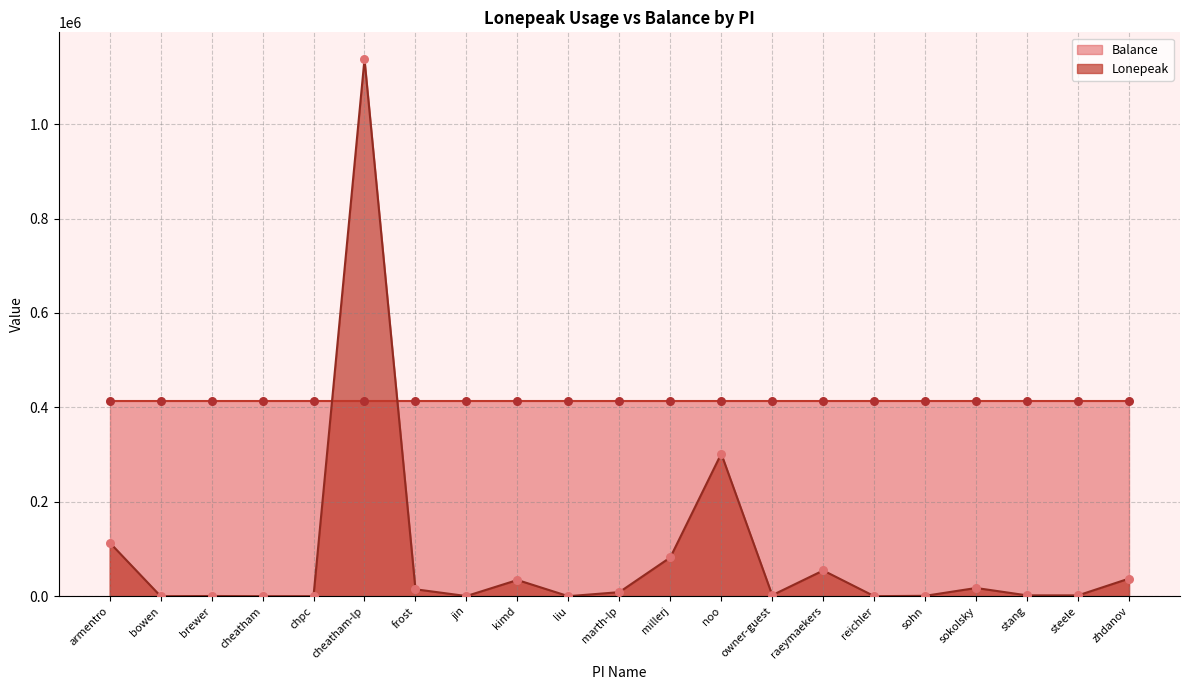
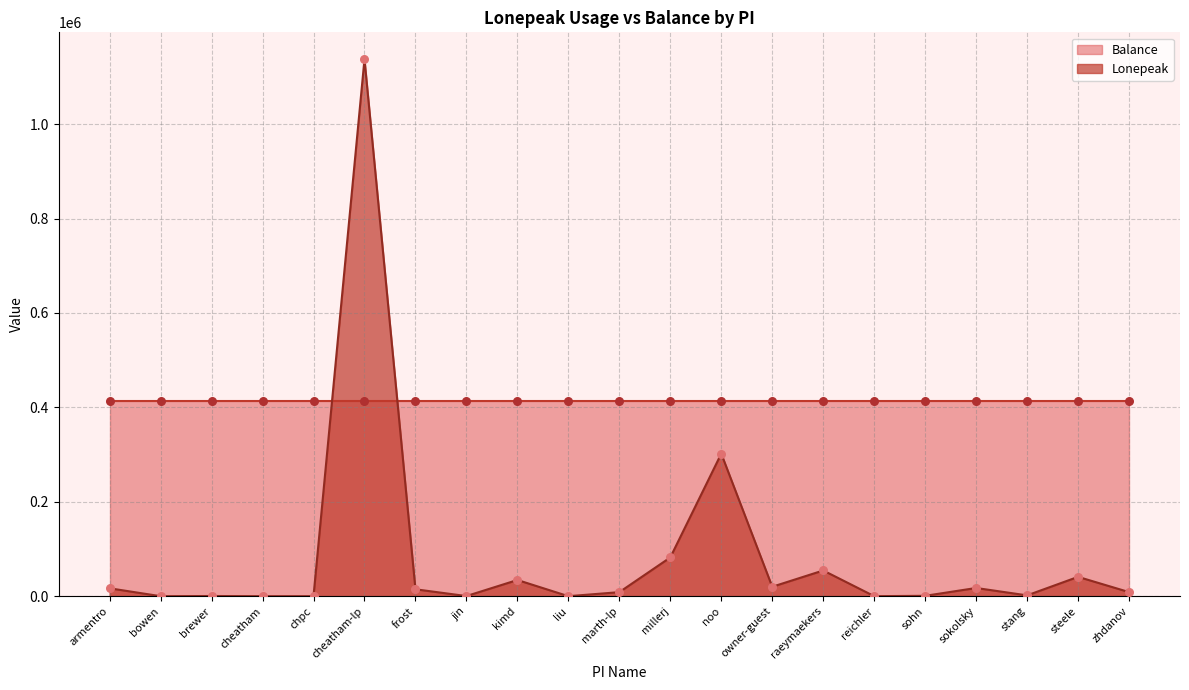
Lonepeak, armentro: 110000 -> 20000
Lonepeak, owner-guest: 0 -> 20000
Lonepeak, steele: 0 -> 40000
Lonepeak, zhdanov: 40000 -> 10000
